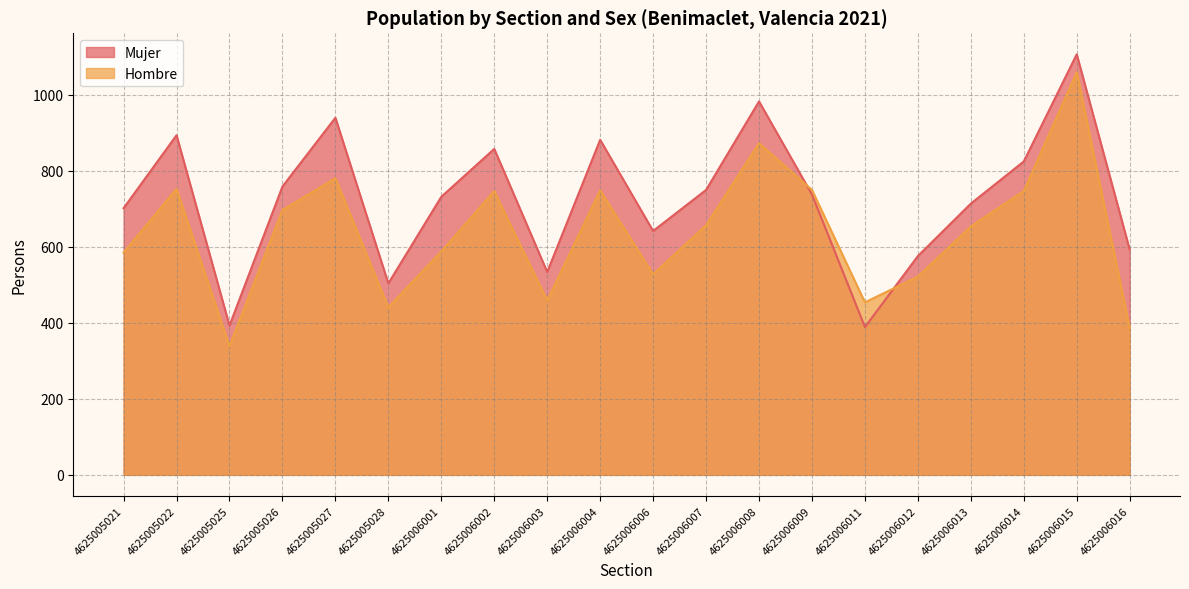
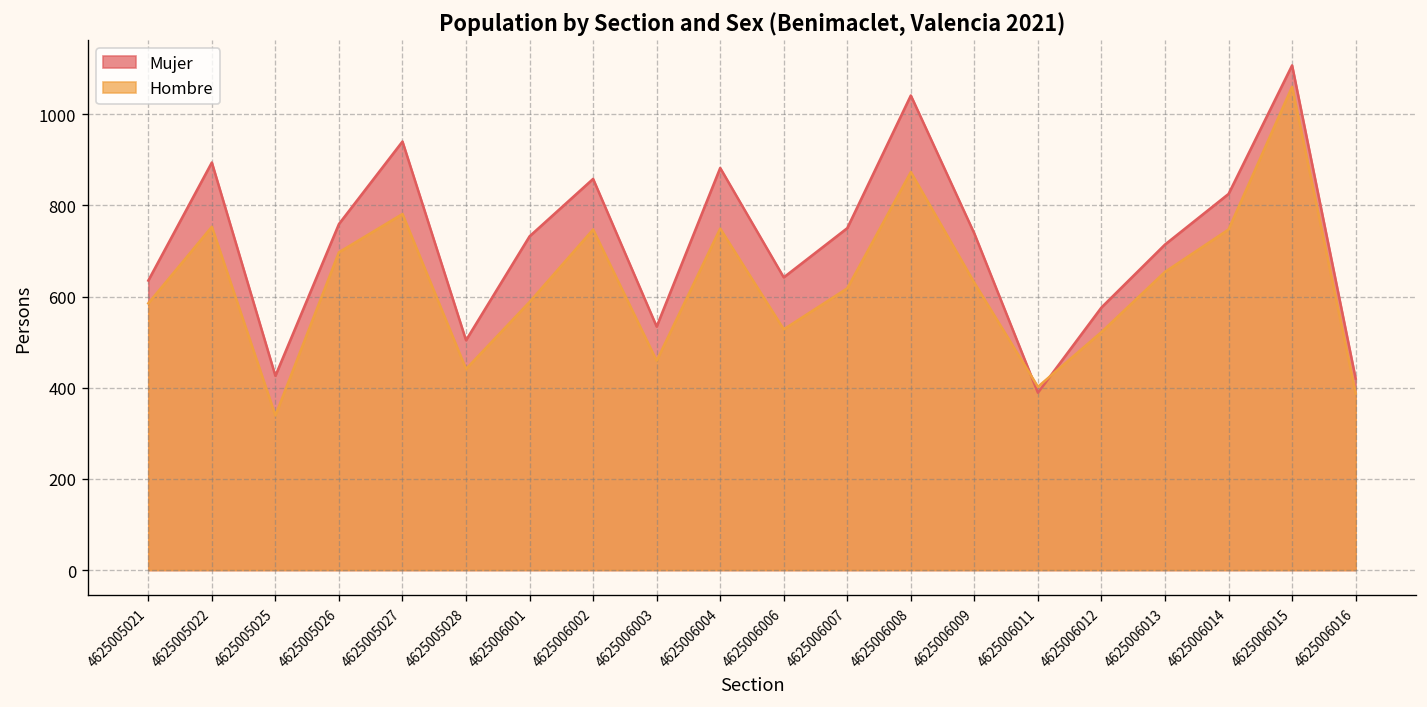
Mujer, 4625005021: 700 -> 640
Mujer, 4625005025: 390 -> 430
Hombre, 4625006007: 660 -> 620
Mujer, 4625006008: 980 -> 1040
Hombre, 4625006009: 750 -> 630
Hombre, 4625006011: 450 -> 400
Mujer, 4625006016: 590 -> 420
